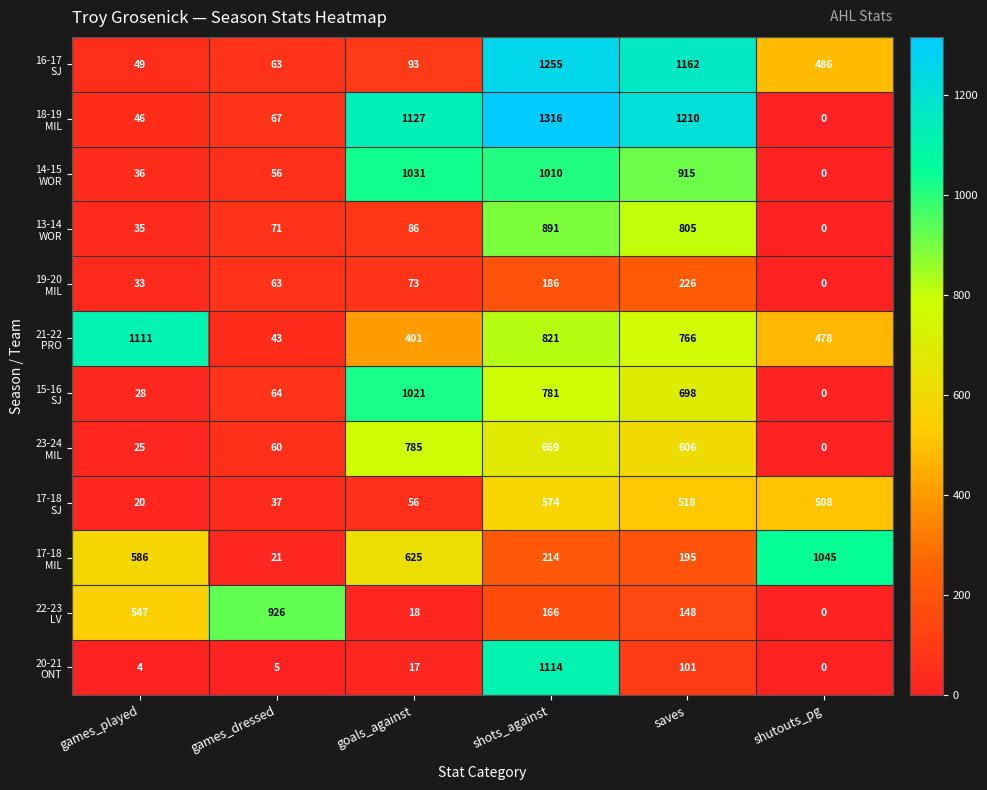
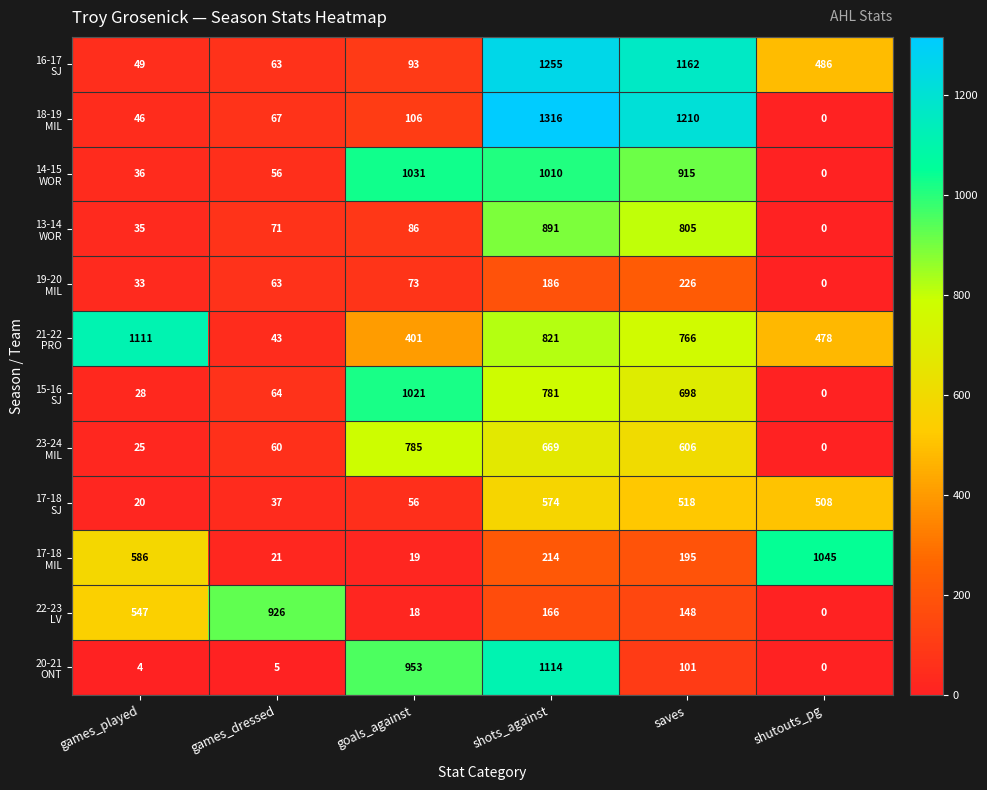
18-19 MIL, goals_against: 1127 -> 106
17-18 MIL, goals_against: 625 -> 19
20-21 ONT, goals_against: 17 -> 953
